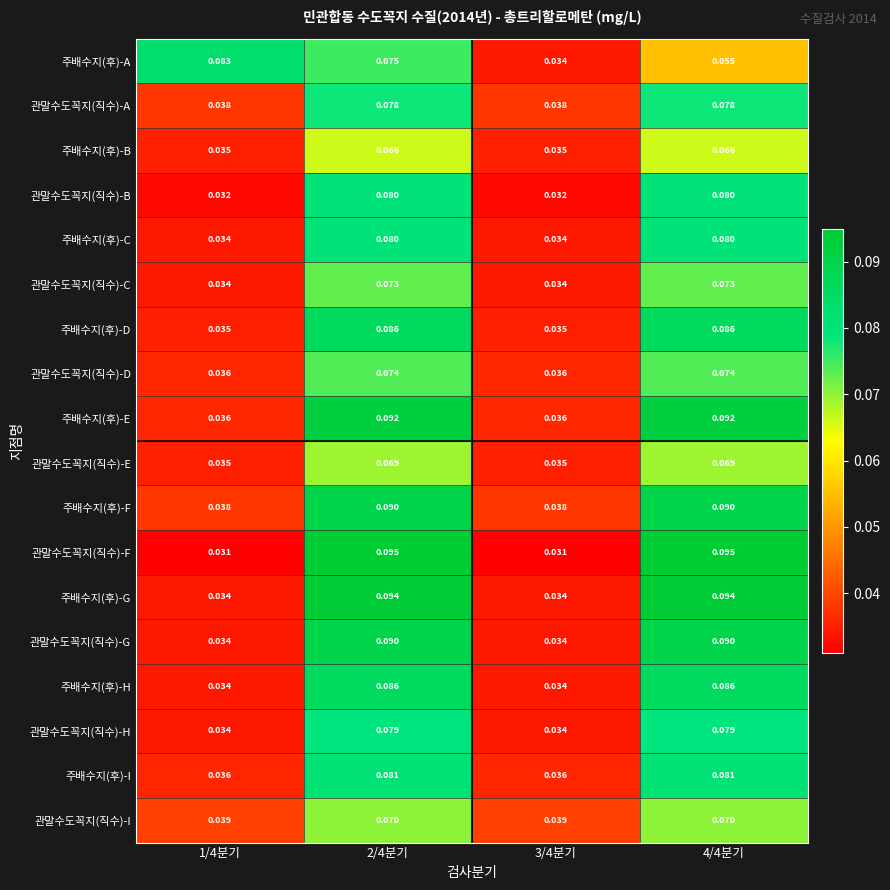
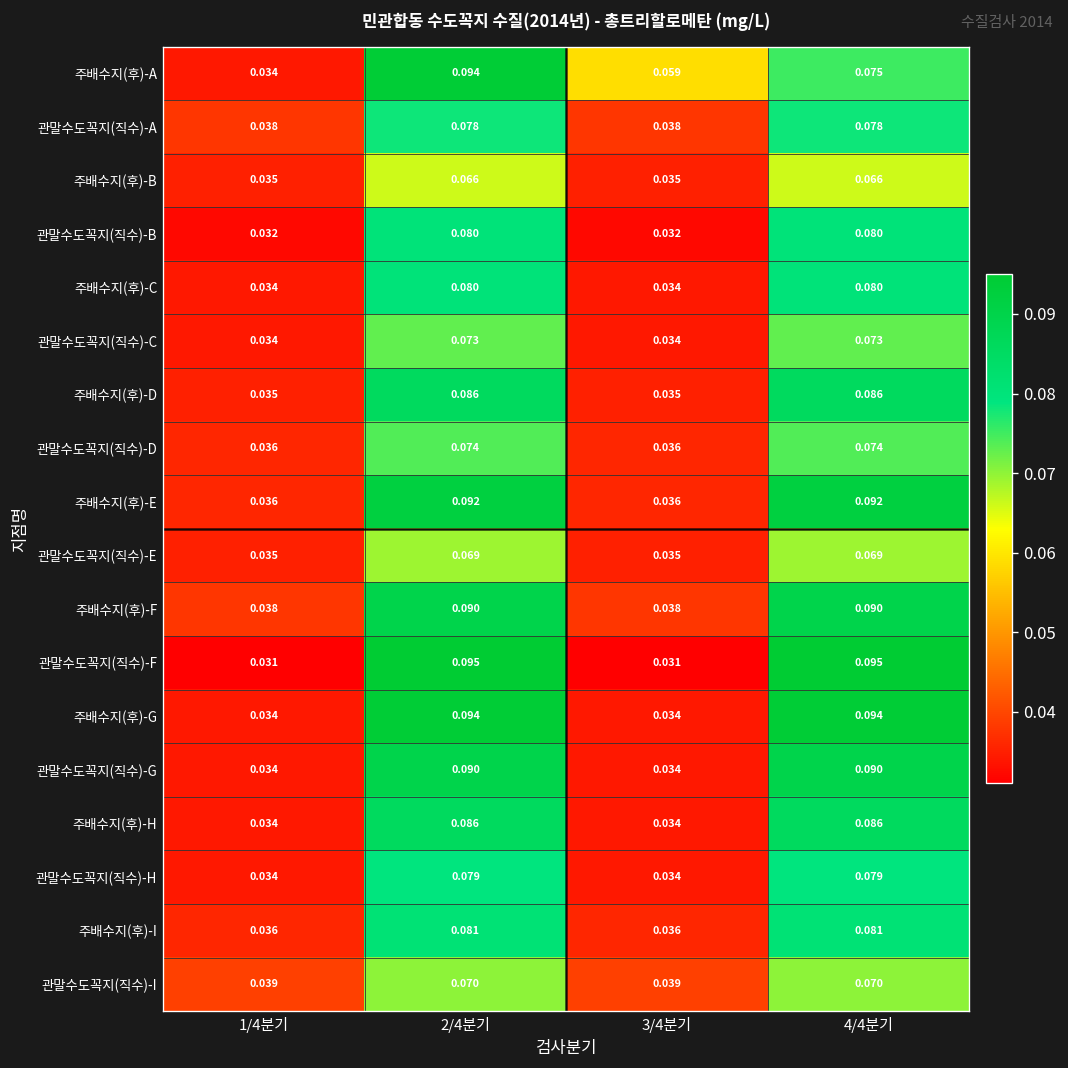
주배수지(후)-A, 1/4분기: 0.083 -> 0.034
주배수지(후)-A, 2/4분기: 0.075 -> 0.094
주배수지(후)-A, 3/4분기: 0.034 -> 0.059
주배수지(후)-A, 4/4분기: 0.055 -> 0.075
